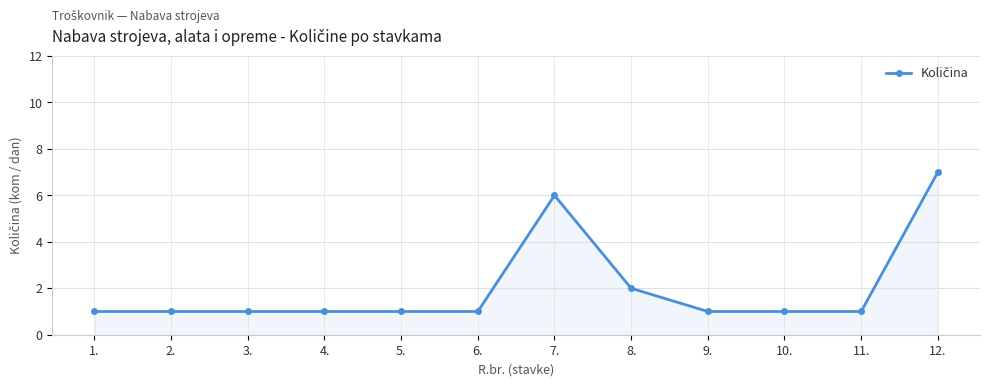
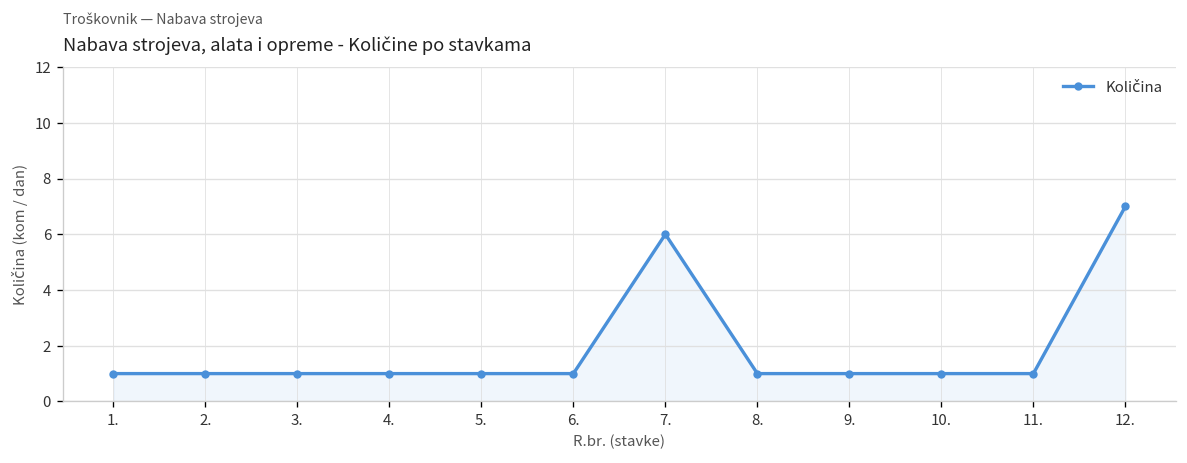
8.: 2 -> 1
